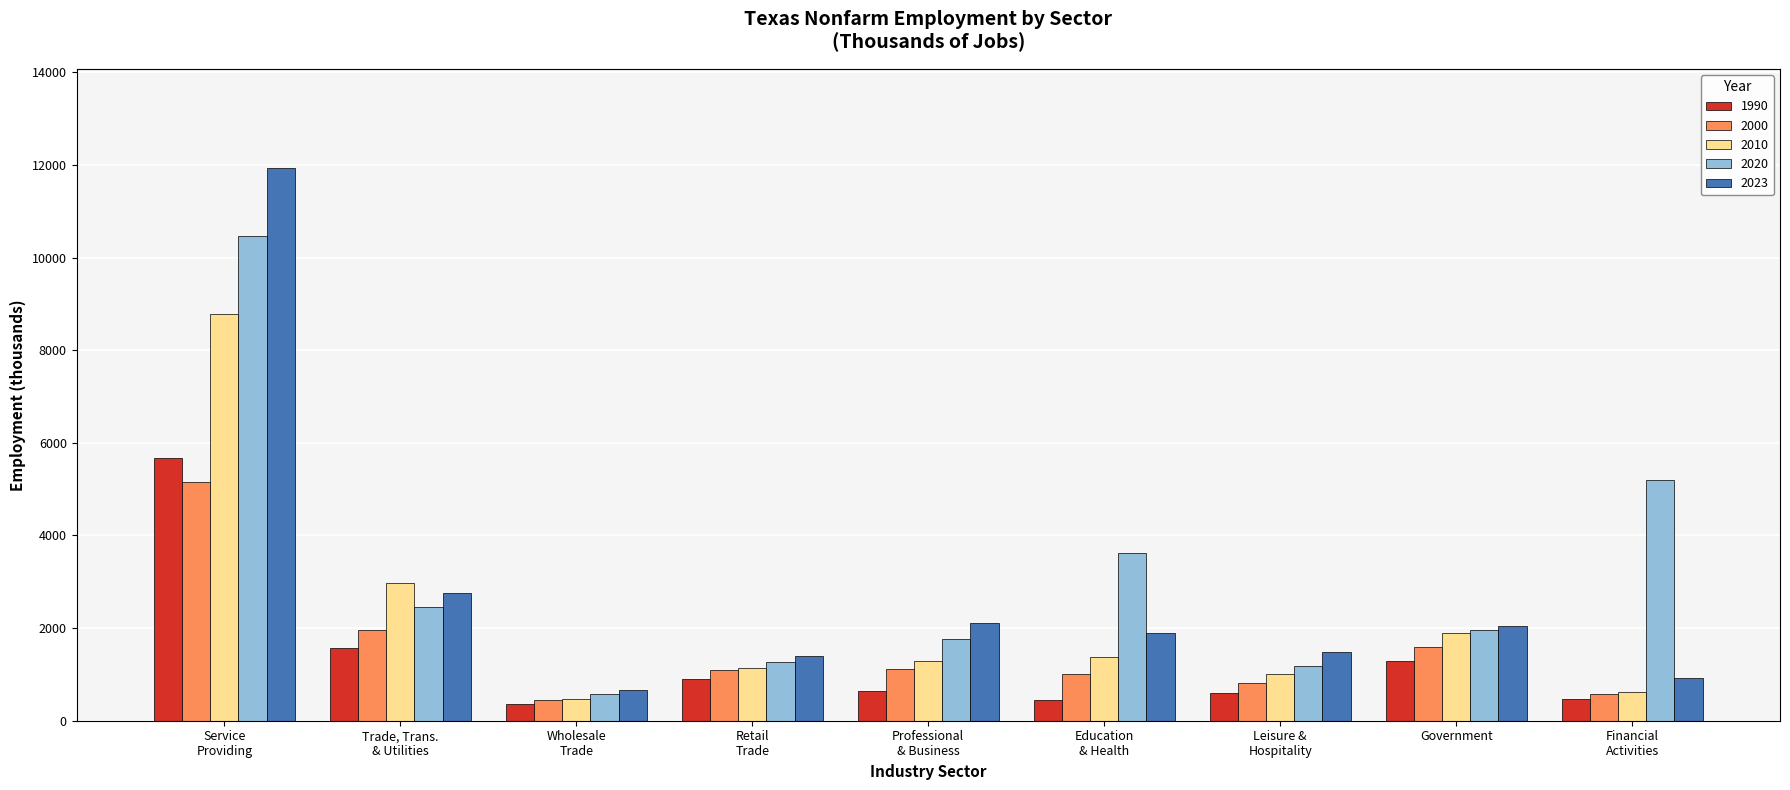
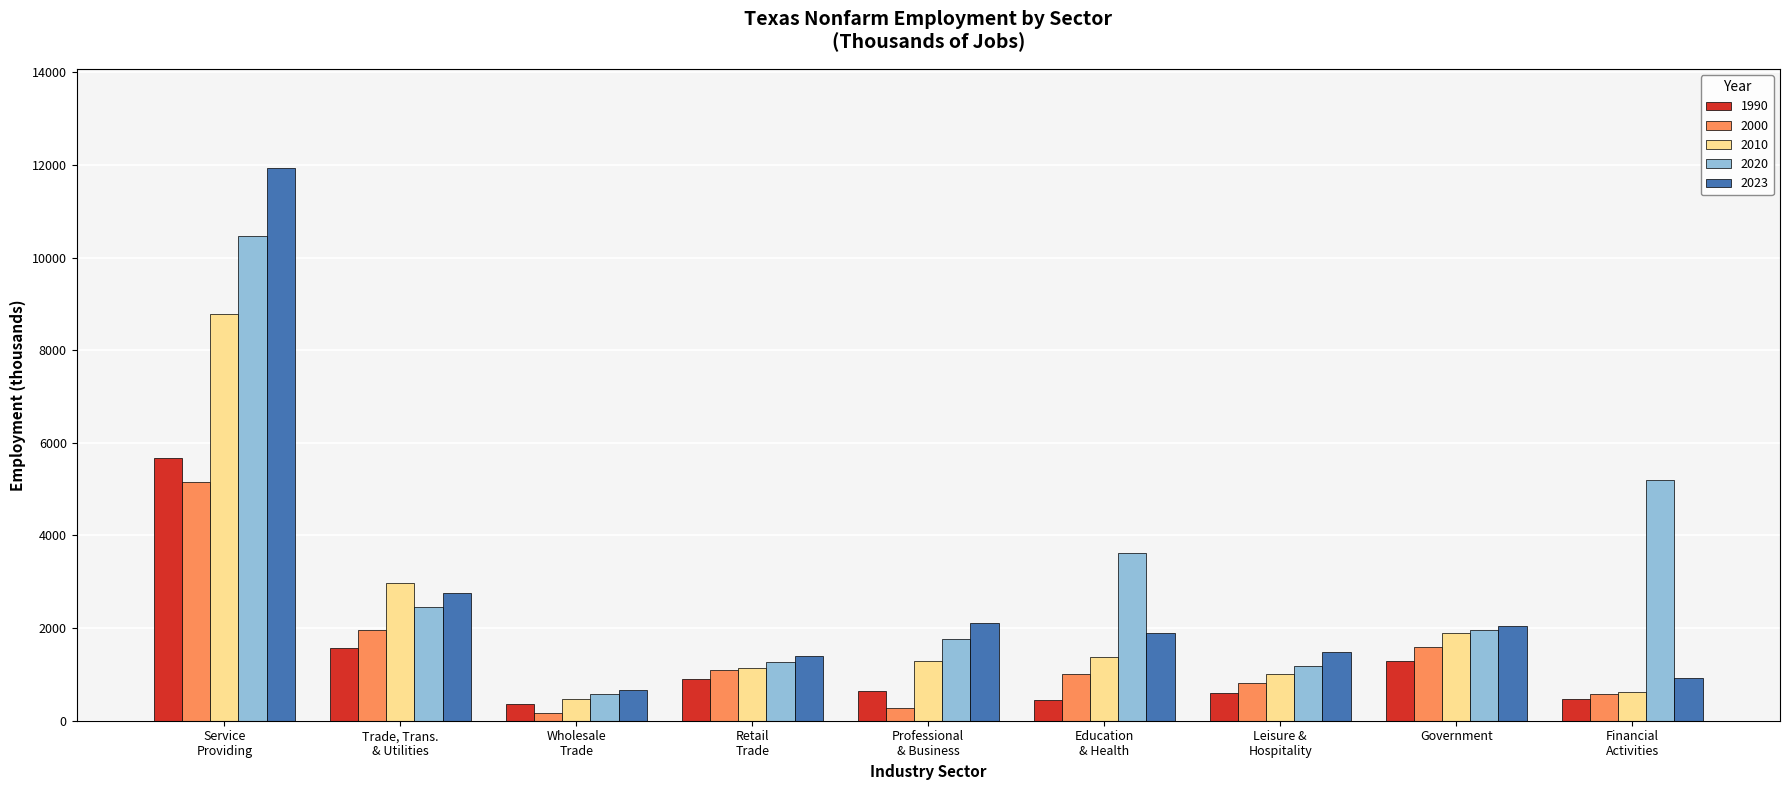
2000, Wholesale Trade: 500 -> 200
2000, Professional & Business: 1100 -> 300
